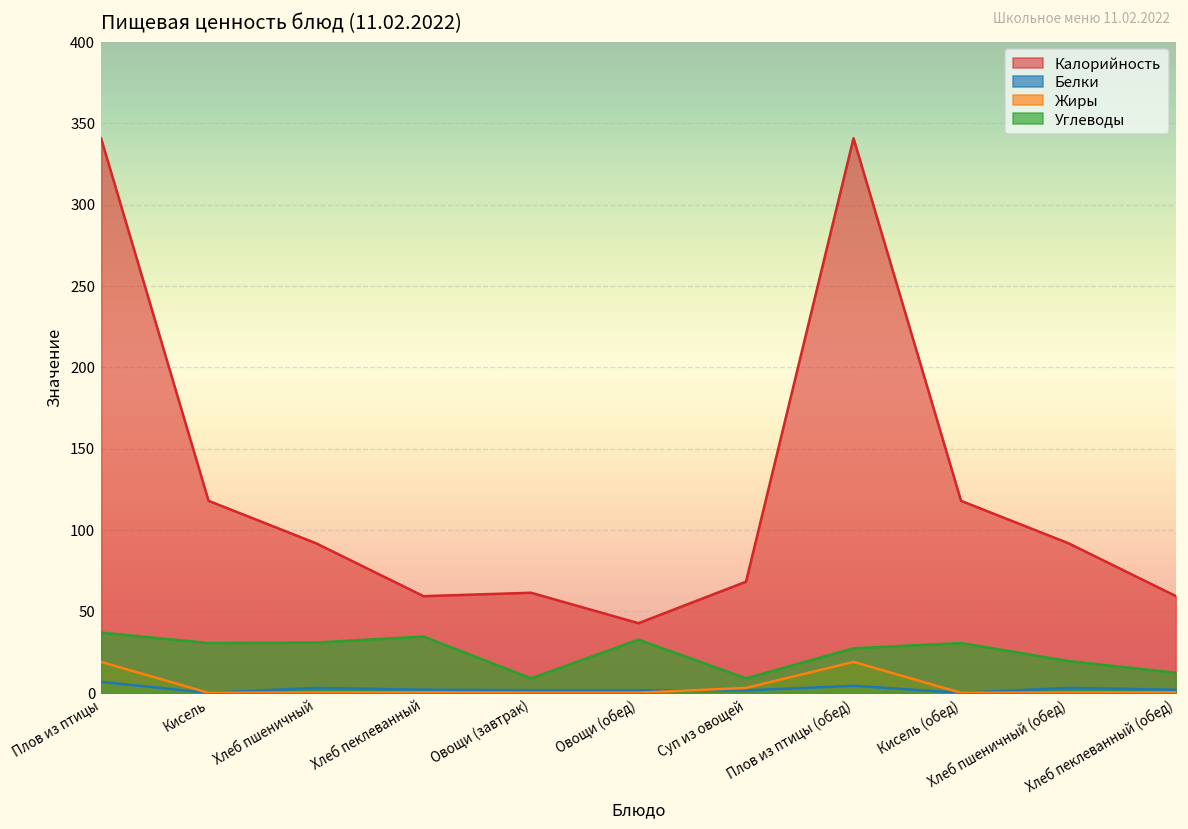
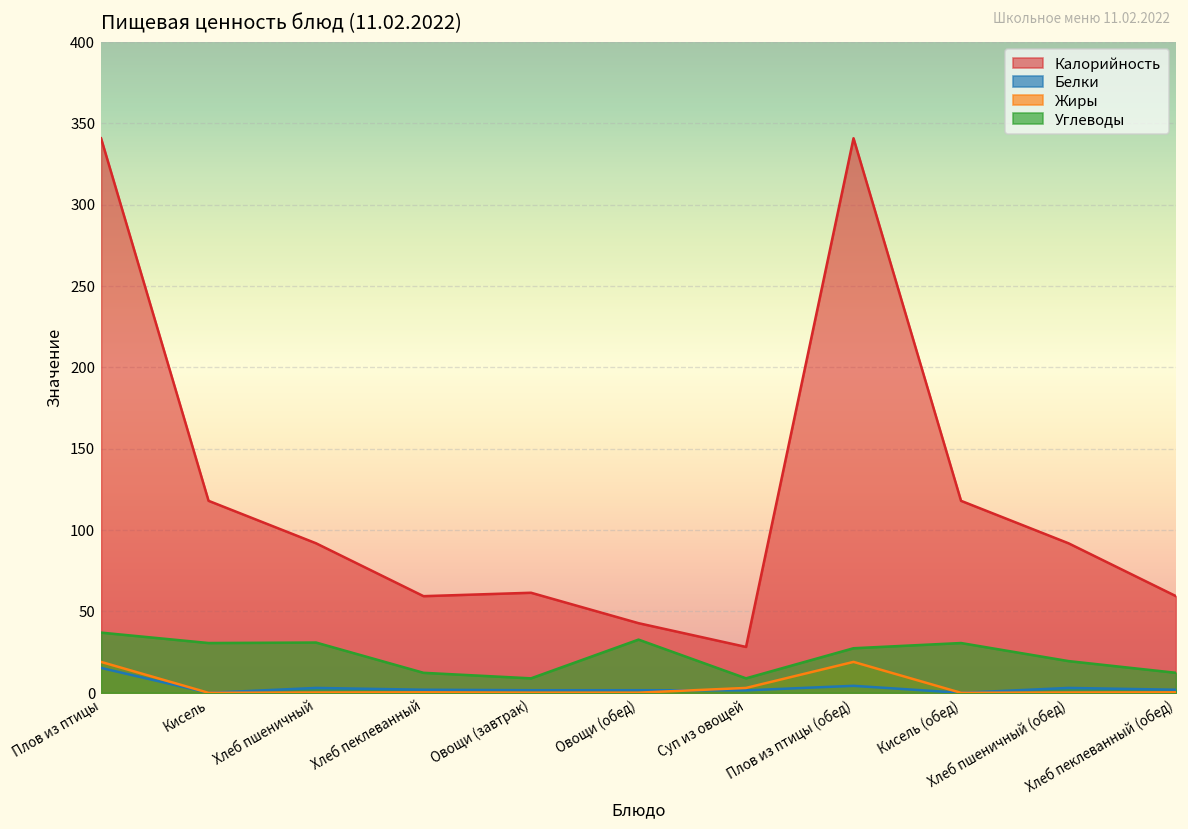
Белки, Плов из птицы: 7 -> 15
Углеводы, Хлеб пеклеванный: 35 -> 12
Калорийность, Суп из овощей: 68 -> 28
